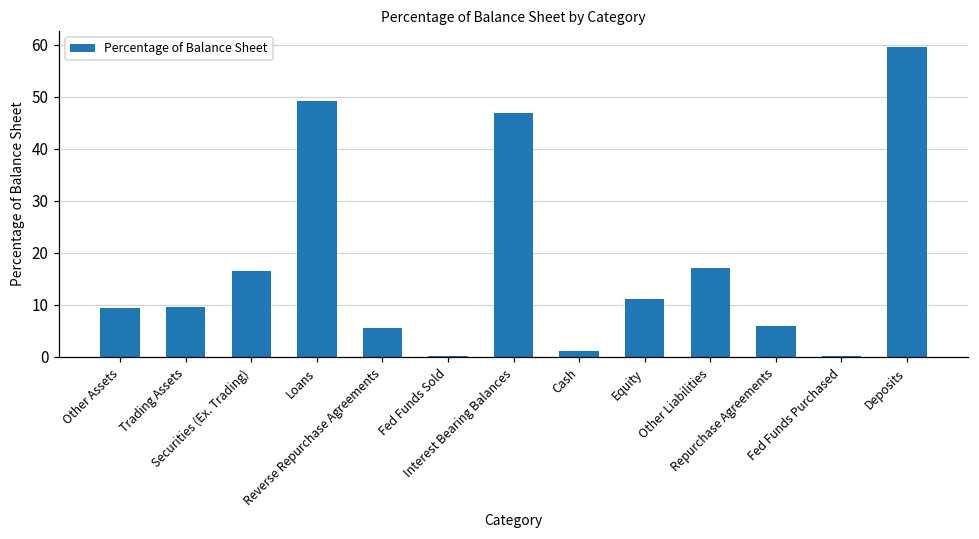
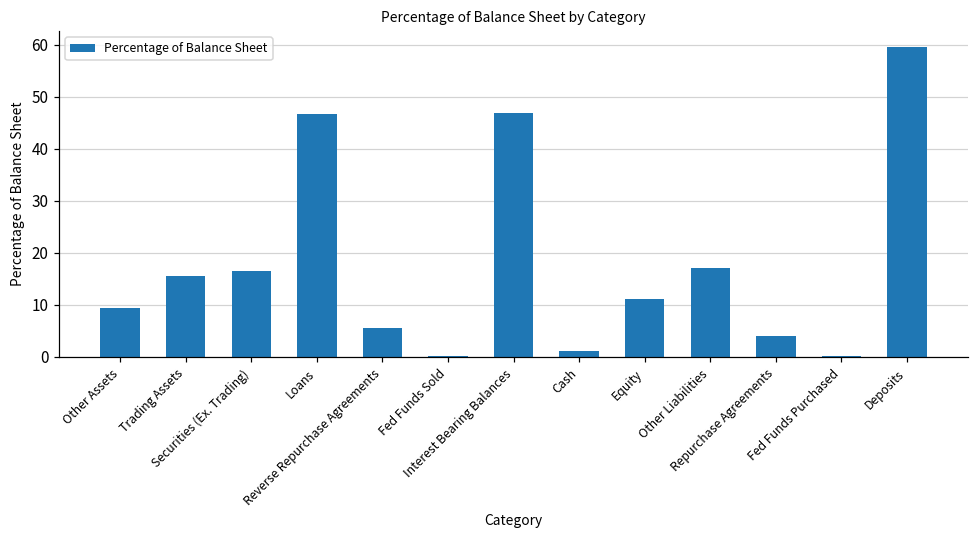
Trading Assets: 10 -> 16
Loans: 49 -> 47
Repurchase Agreements: 6 -> 4
